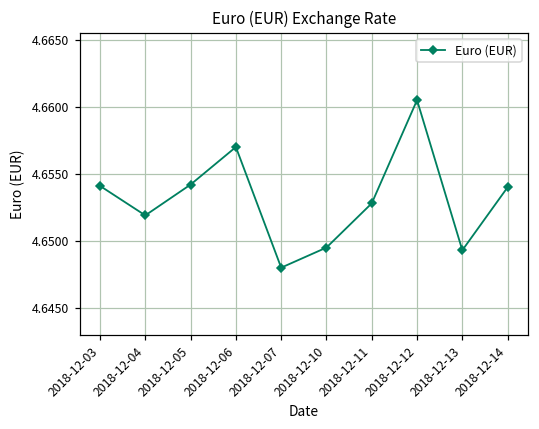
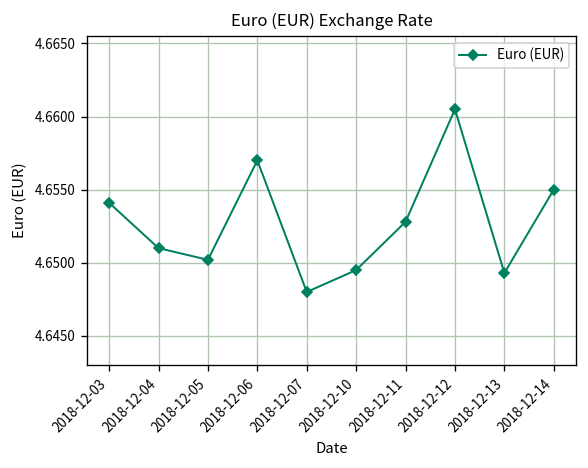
2018-12-04: 4.6519 -> 4.6510
2018-12-05: 4.6542 -> 4.6502
2018-12-14: 4.654 -> 4.655
